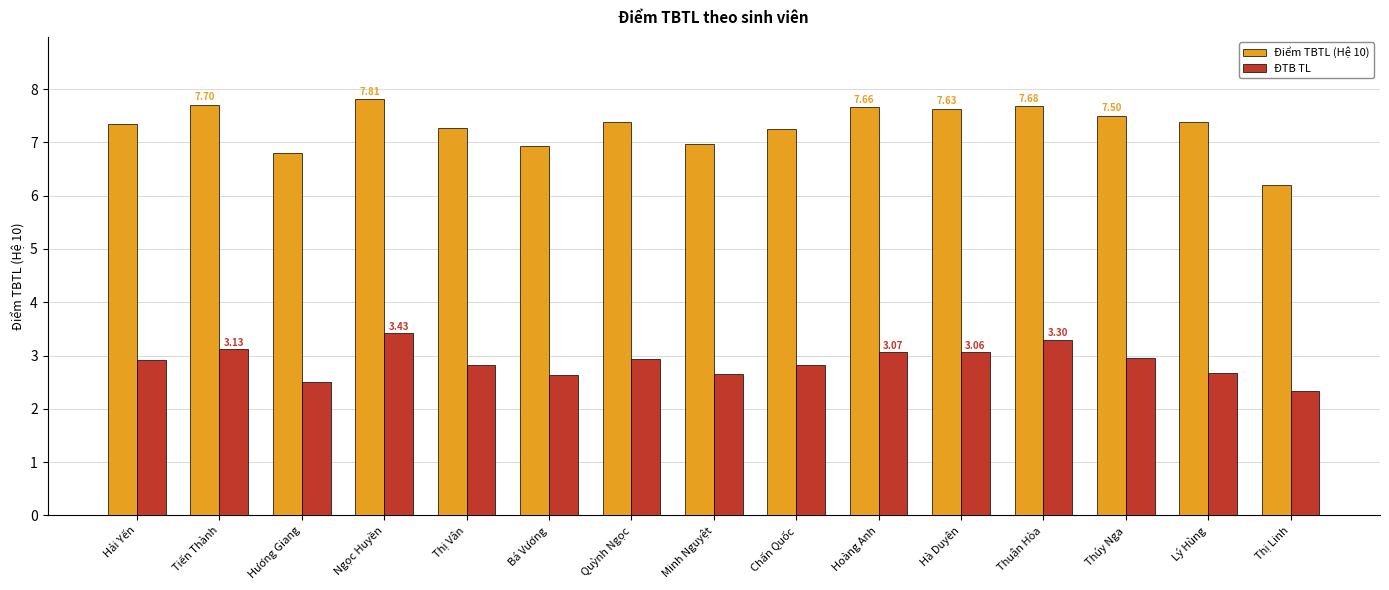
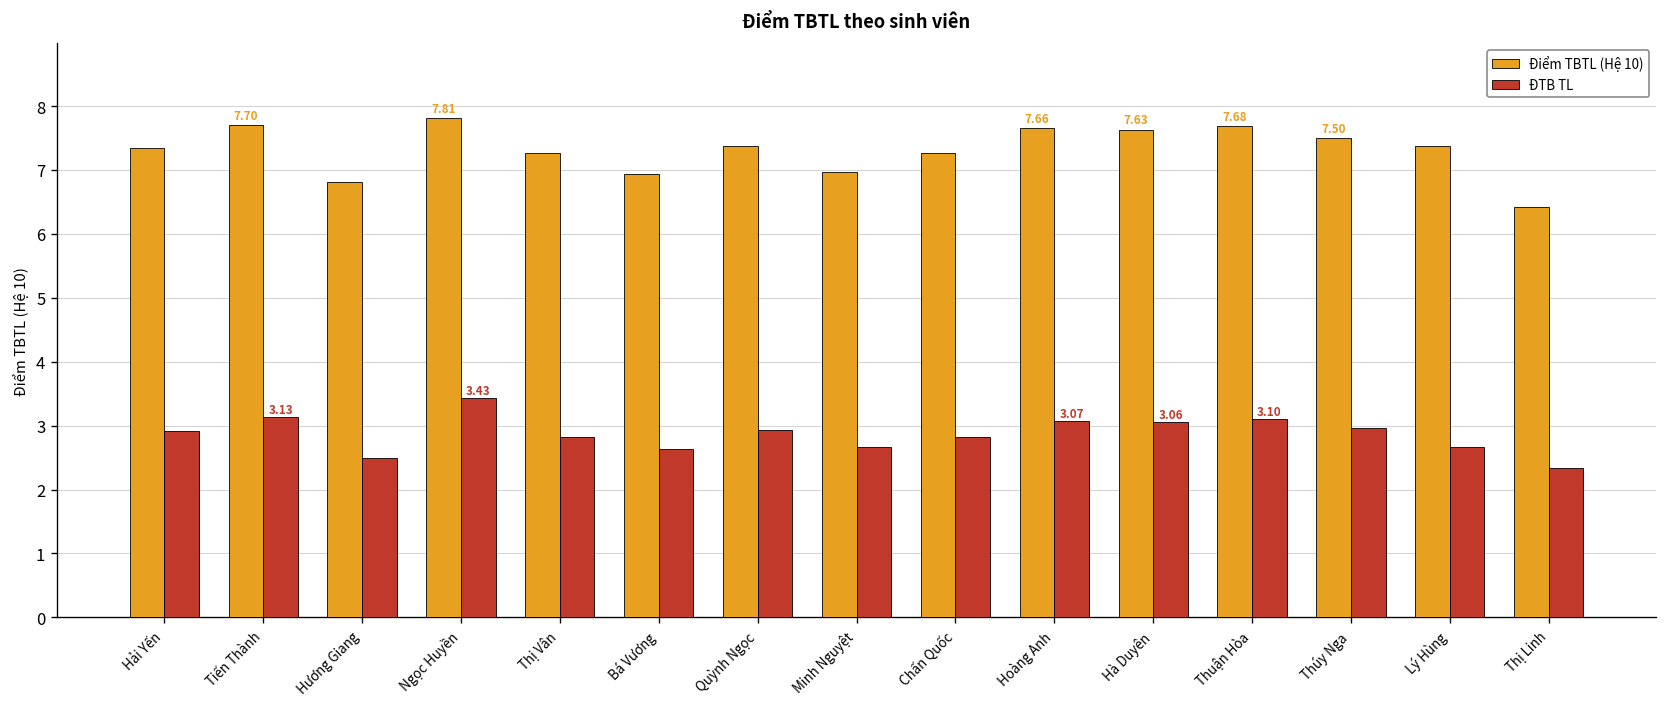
ĐTB TL, Thuận Hòa: 3.30 -> 3.10
Điểm TBTL (Hệ 10), Thị Linh: 6.2 -> 6.4
